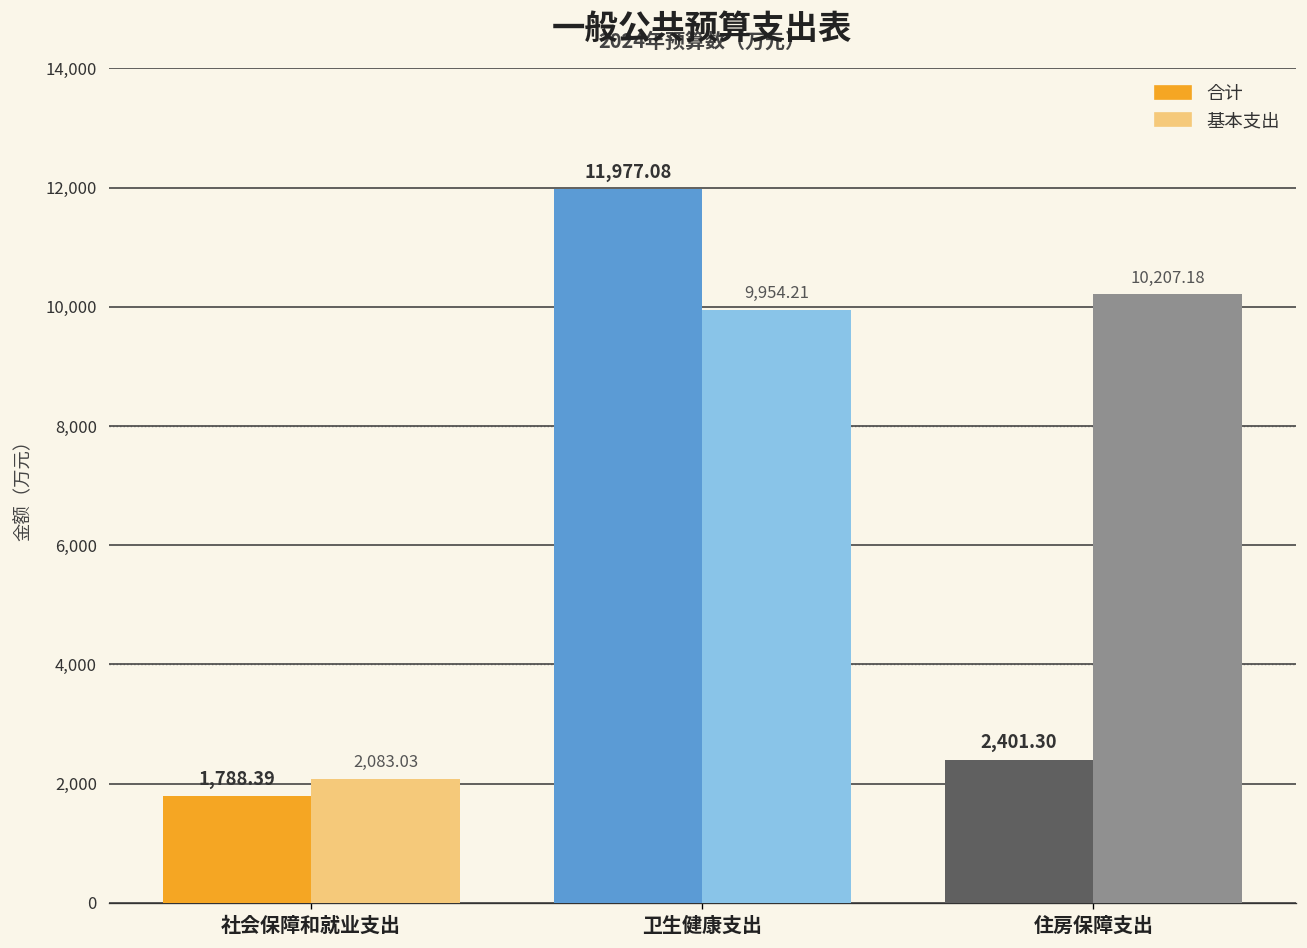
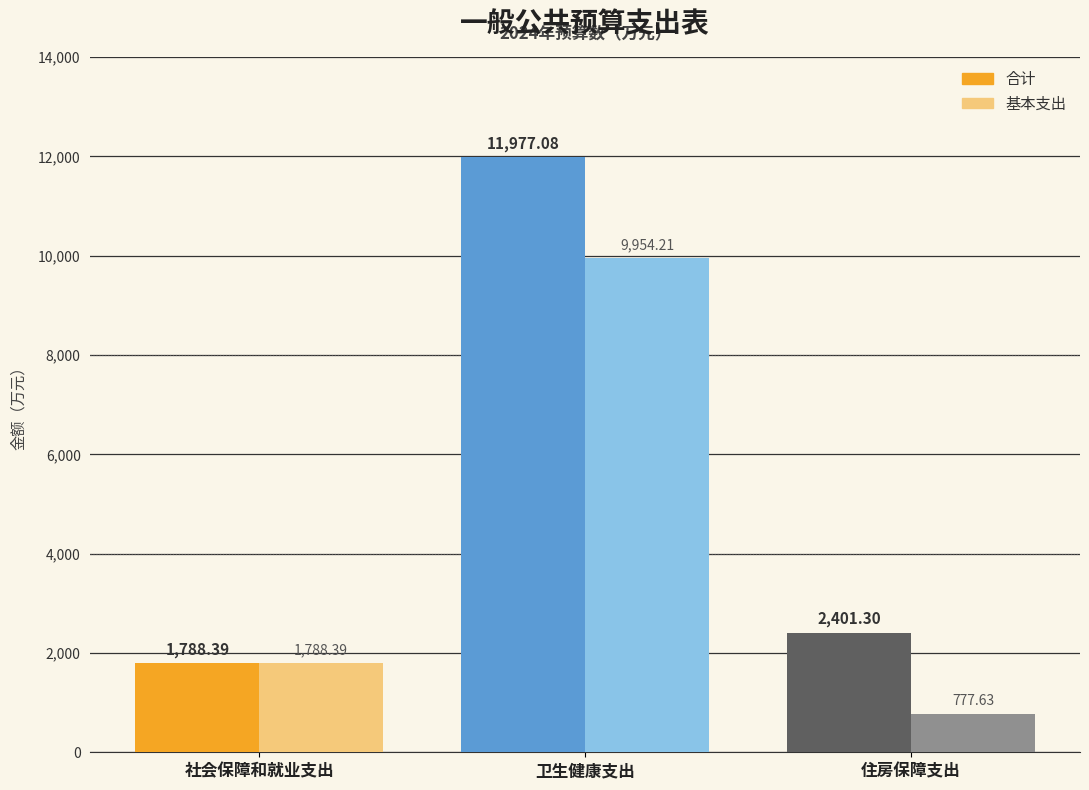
基本支出, 社会保障和就业支出: 2,083.03 -> 1,788.39
基本支出, 住房保障支出: 10,207.18 -> 777.63
